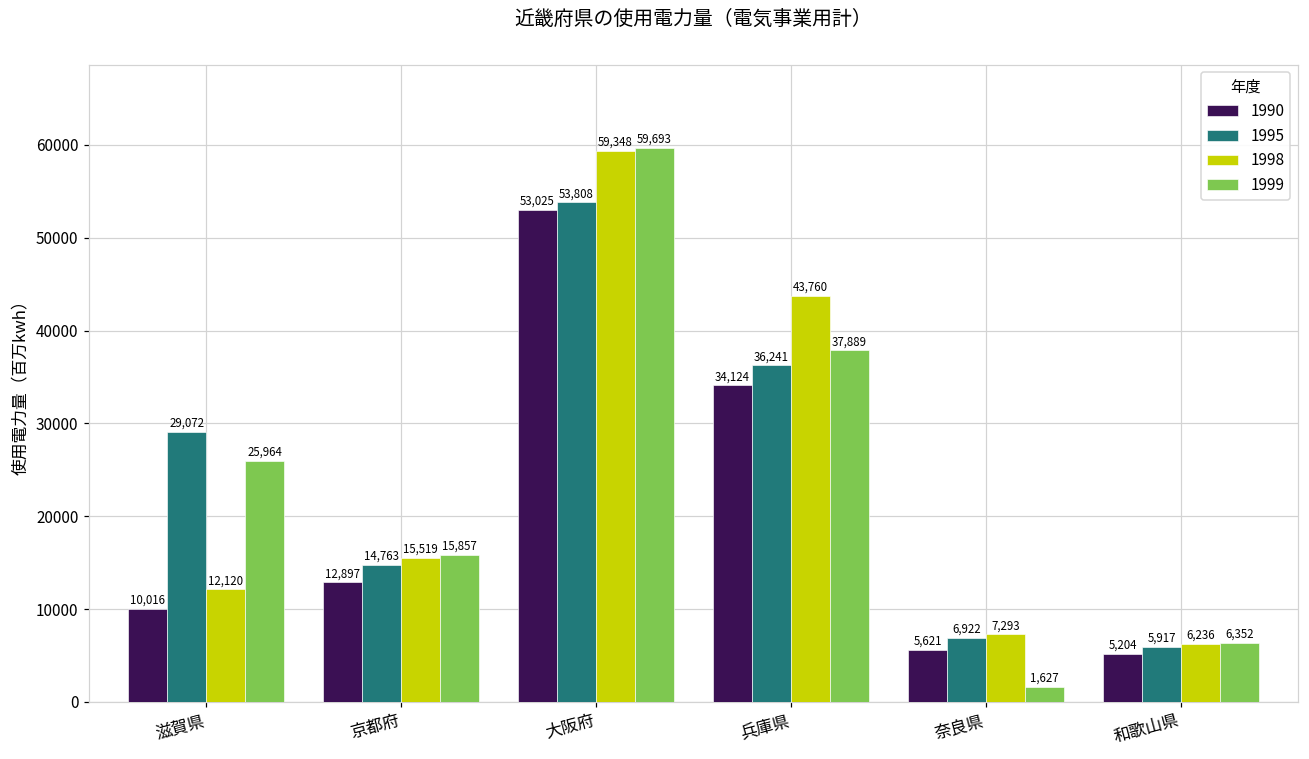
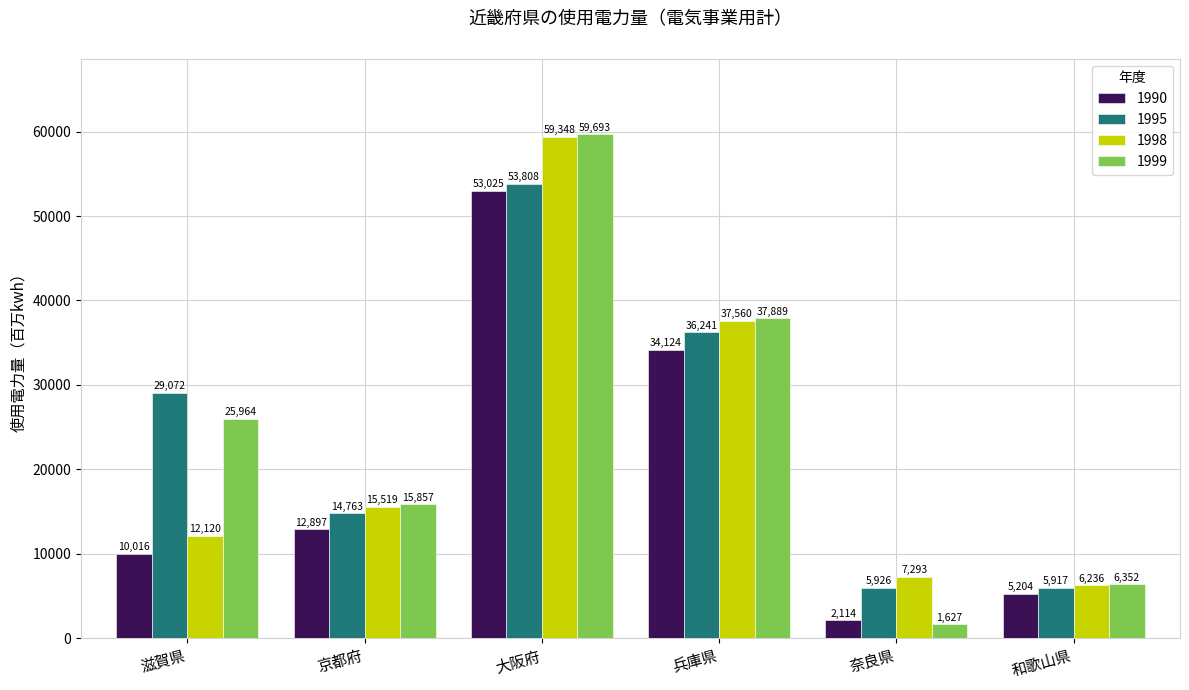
1998, 兵庫県: 43,760 -> 37,560
1990, 奈良県: 5,621 -> 2,114
1995, 奈良県: 6,922 -> 5,926
